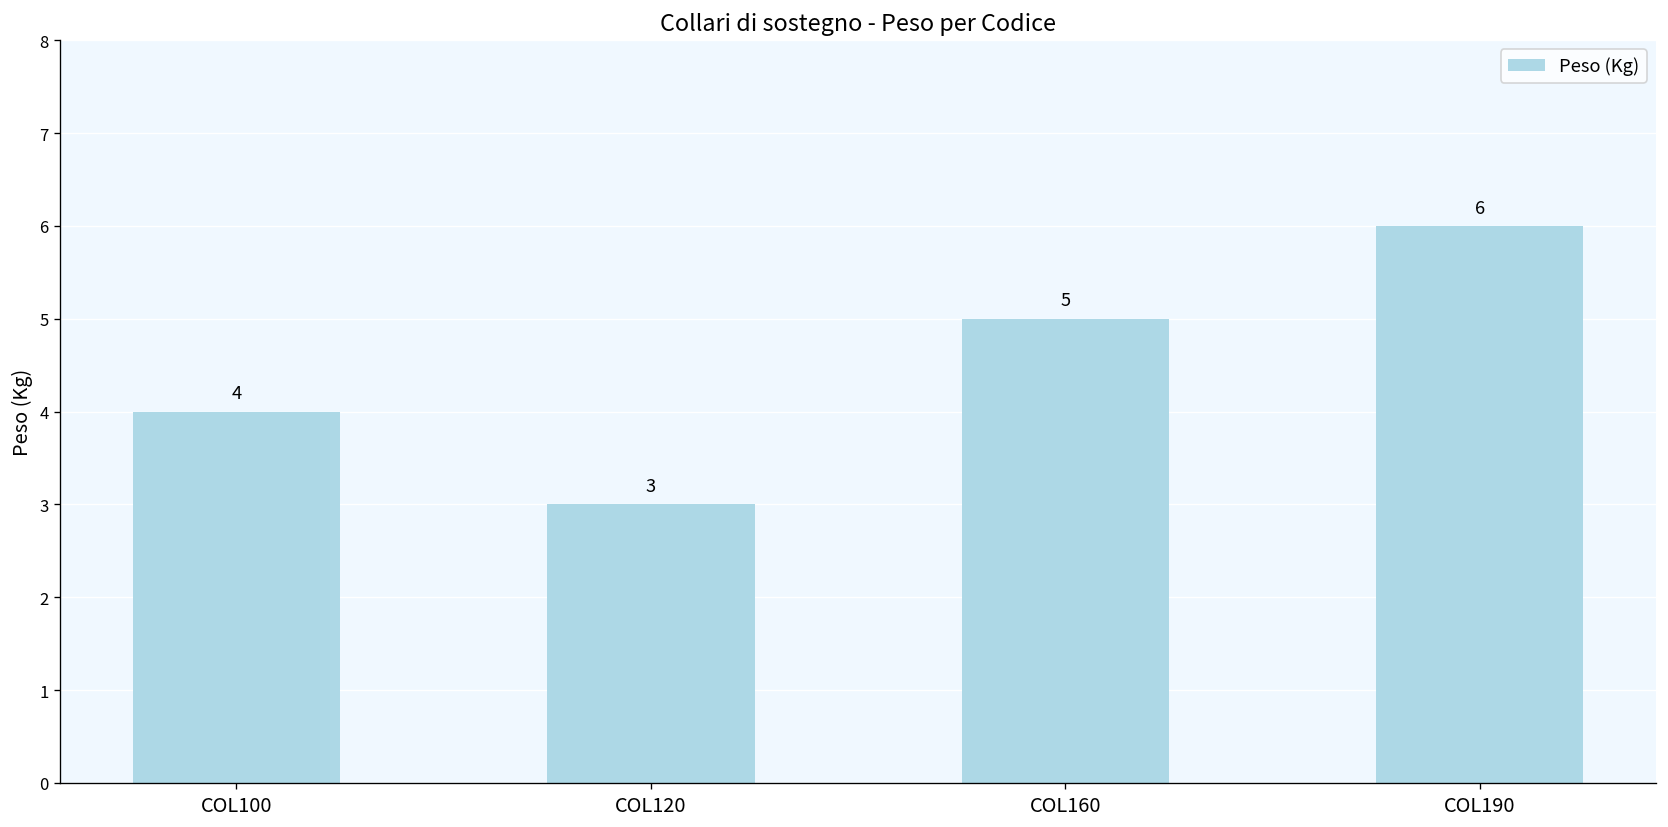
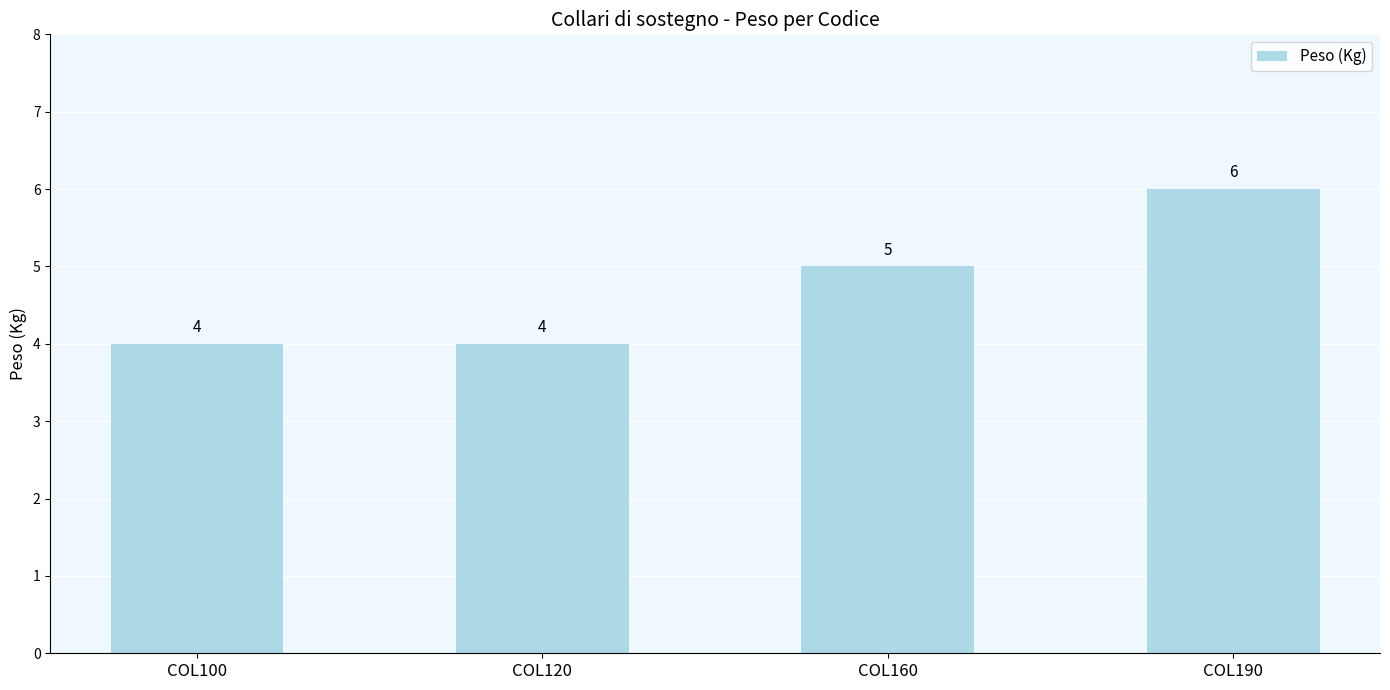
COL120: 3 -> 4
